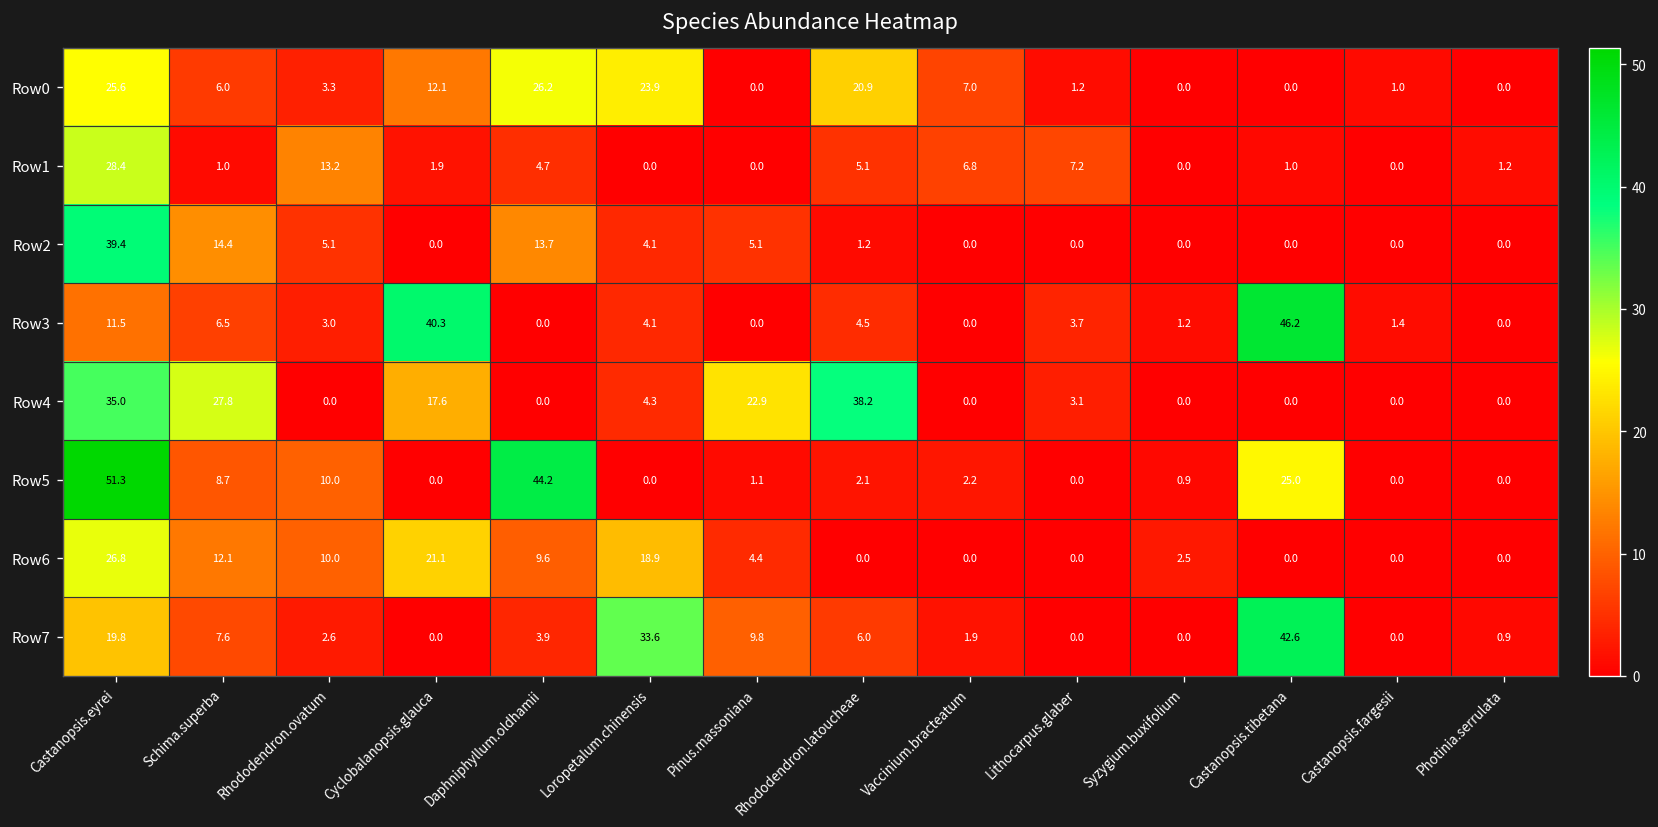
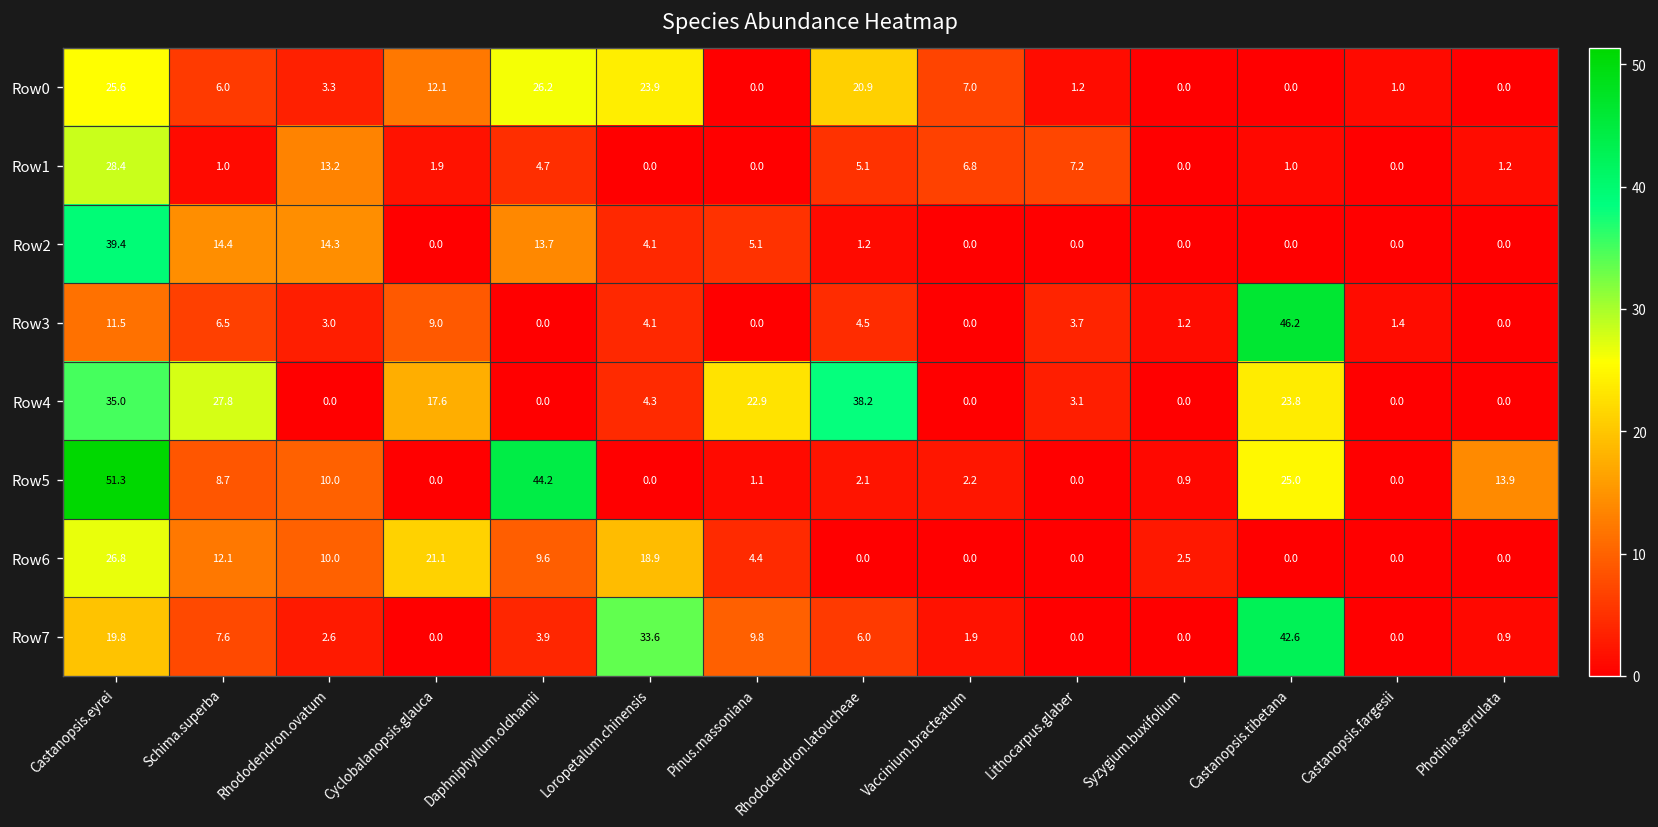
Row2, Rhododendron.ovatum: 5.1 -> 14.3
Row3, Cyclobalanopsis.glauca: 40.3 -> 9.0
Row4, Castanopsis.tibetana: 0.0 -> 23.8
Row5, Photinia.serrulata: 0.0 -> 13.9
